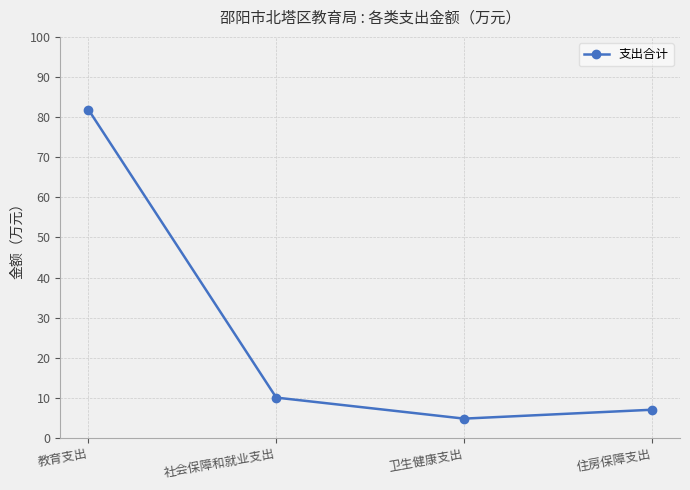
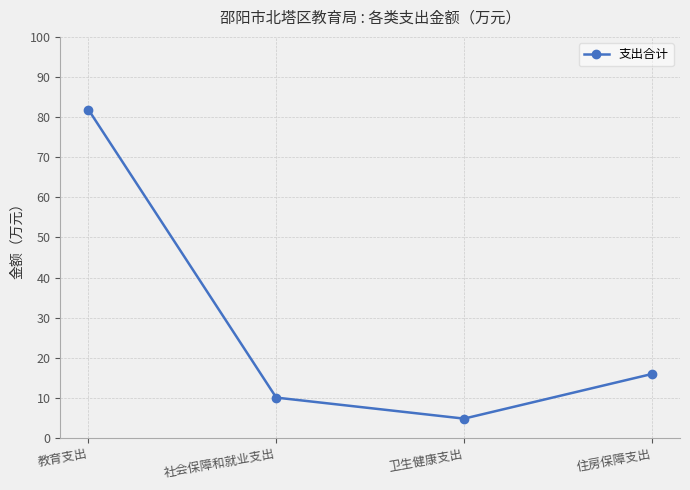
住房保障支出: 7 -> 16
